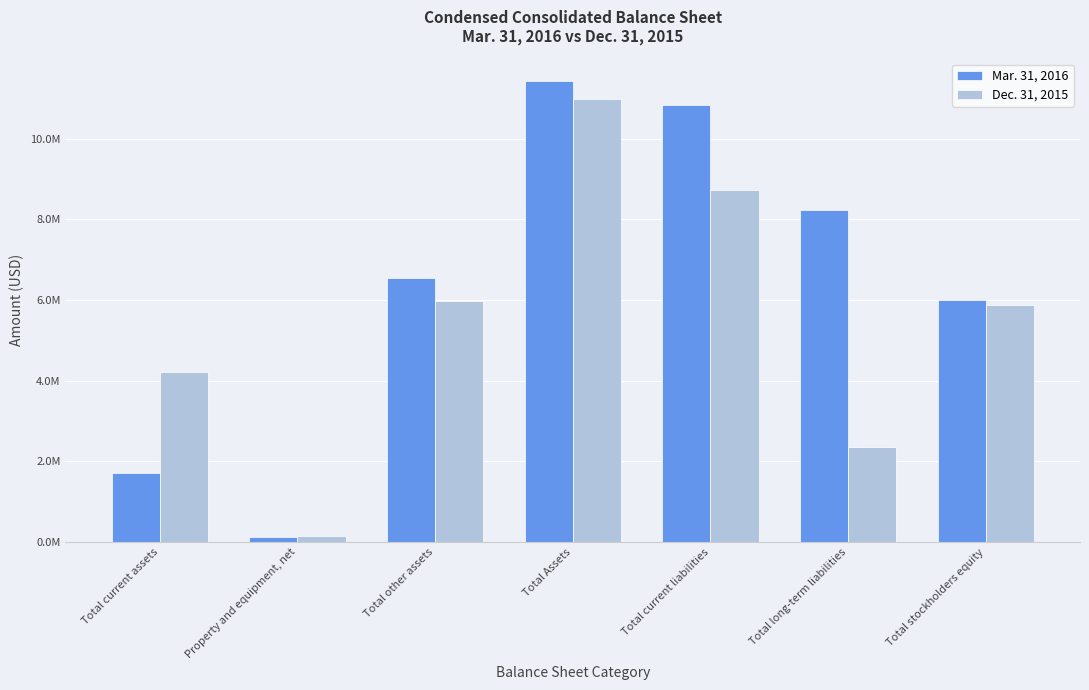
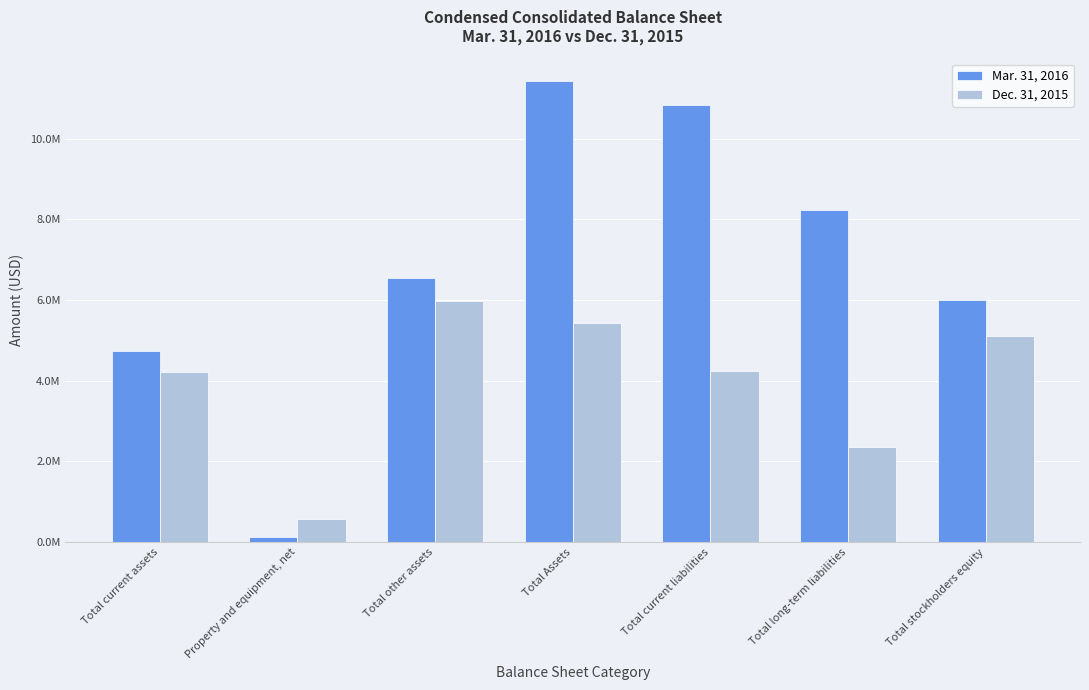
Mar. 31, 2016, Total current assets: 1700000 -> 4700000
Dec. 31, 2015, Property and equipment, net: 100000 -> 600000
Dec. 31, 2015, Total Assets: 11000000 -> 5400000
Dec. 31, 2015, Total current liabilities: 8700000 -> 4200000
Dec. 31, 2015, Total stockholders equity: 5900000 -> 5100000
